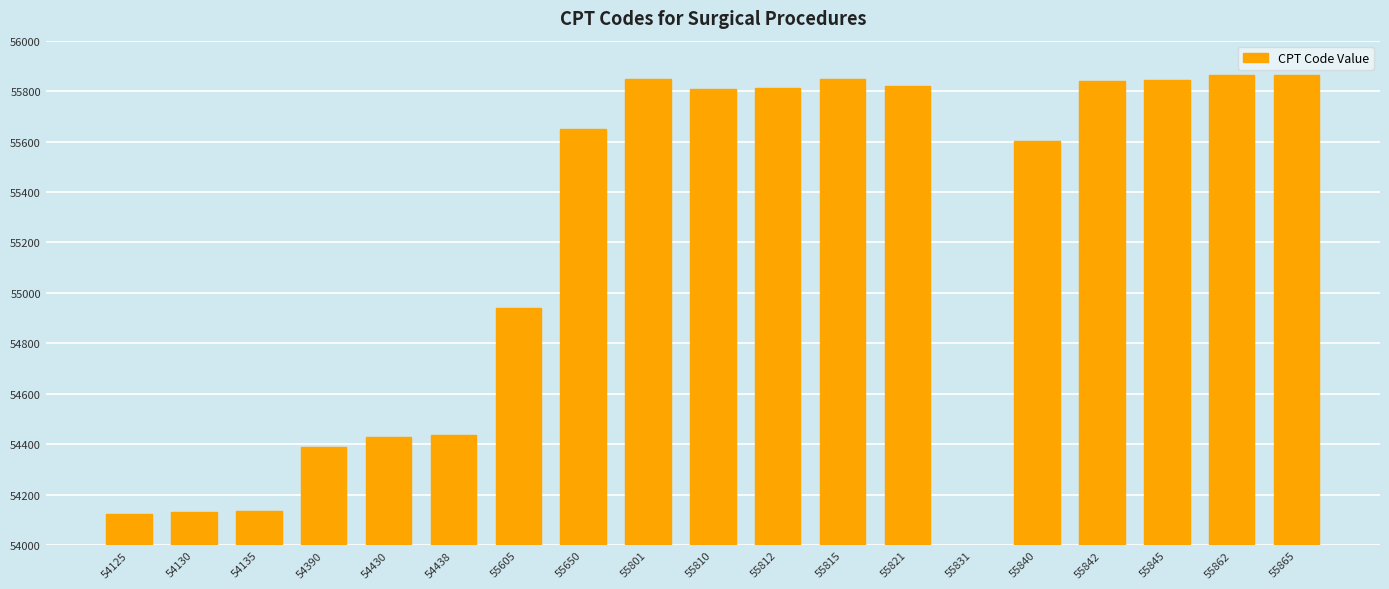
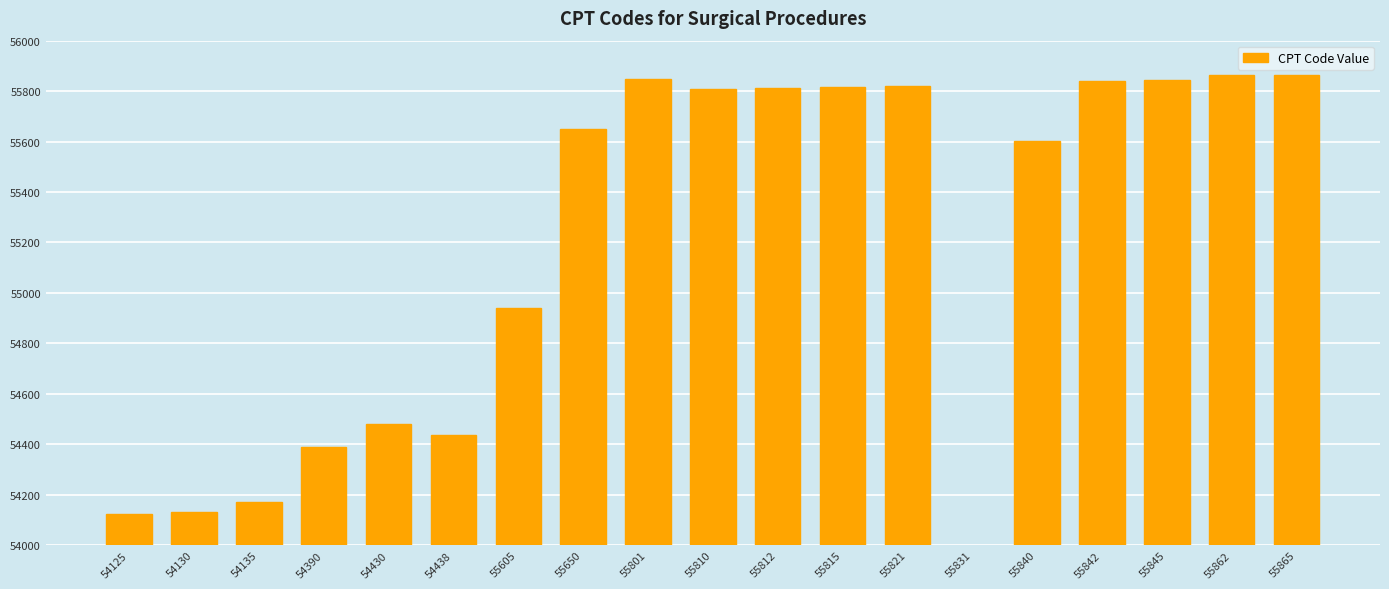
54135: 54140 -> 54170
54430: 54430 -> 54480
55815: 55850 -> 55820
